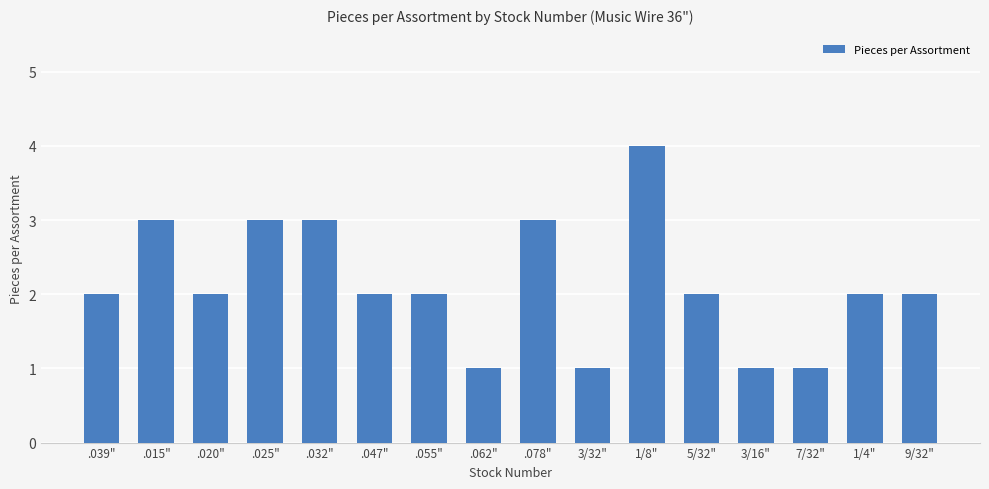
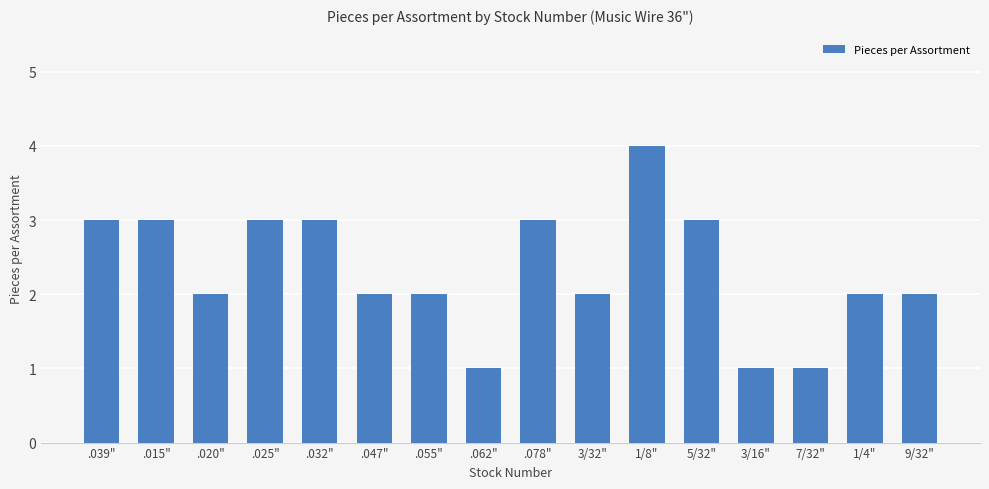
.039": 2 -> 3
3/32": 1 -> 2
5/32": 2 -> 3
